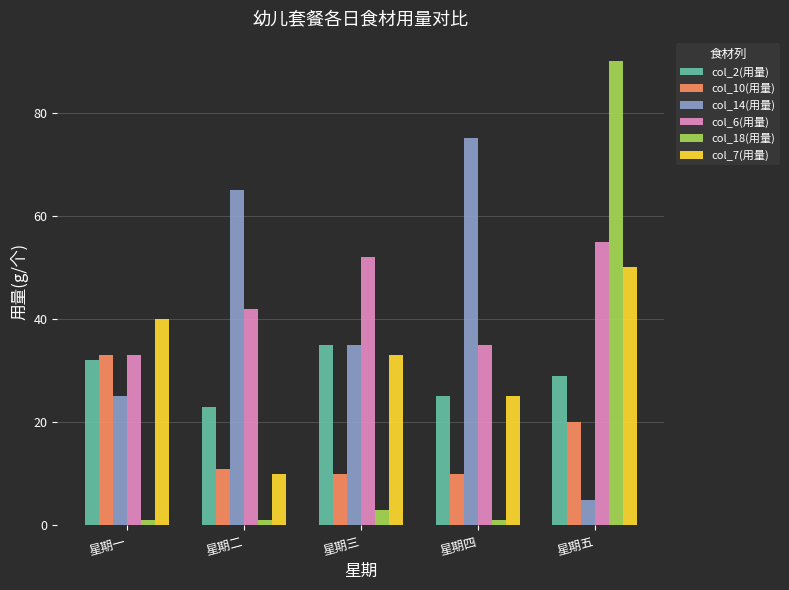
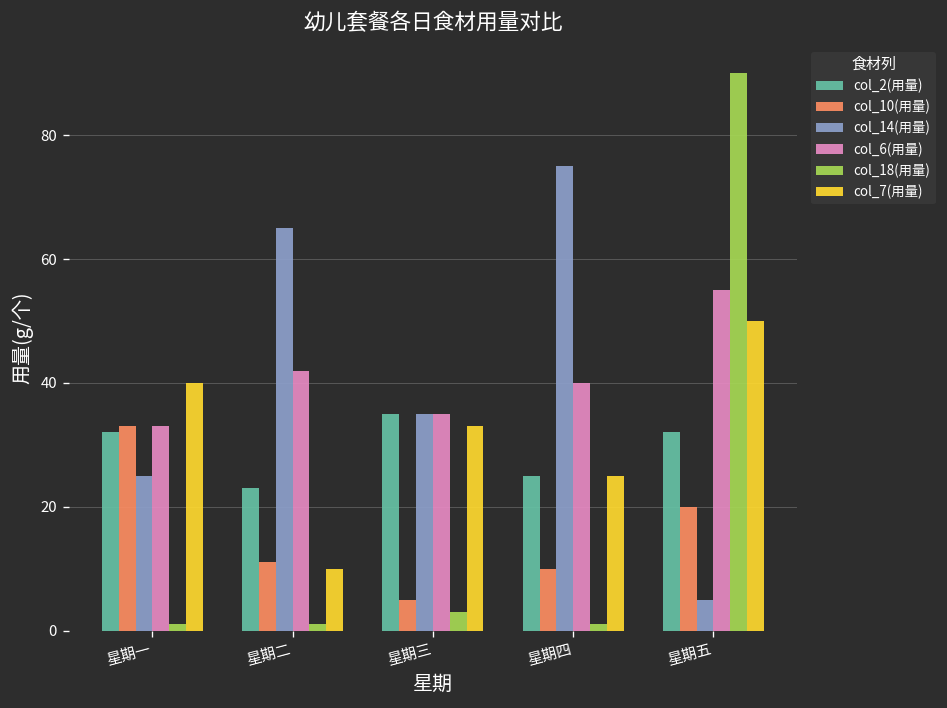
col_10(用量), 星期三: 10 -> 5
col_6(用量), 星期三: 52 -> 35
col_6(用量), 星期四: 35 -> 40
col_2(用量), 星期五: 29 -> 32
